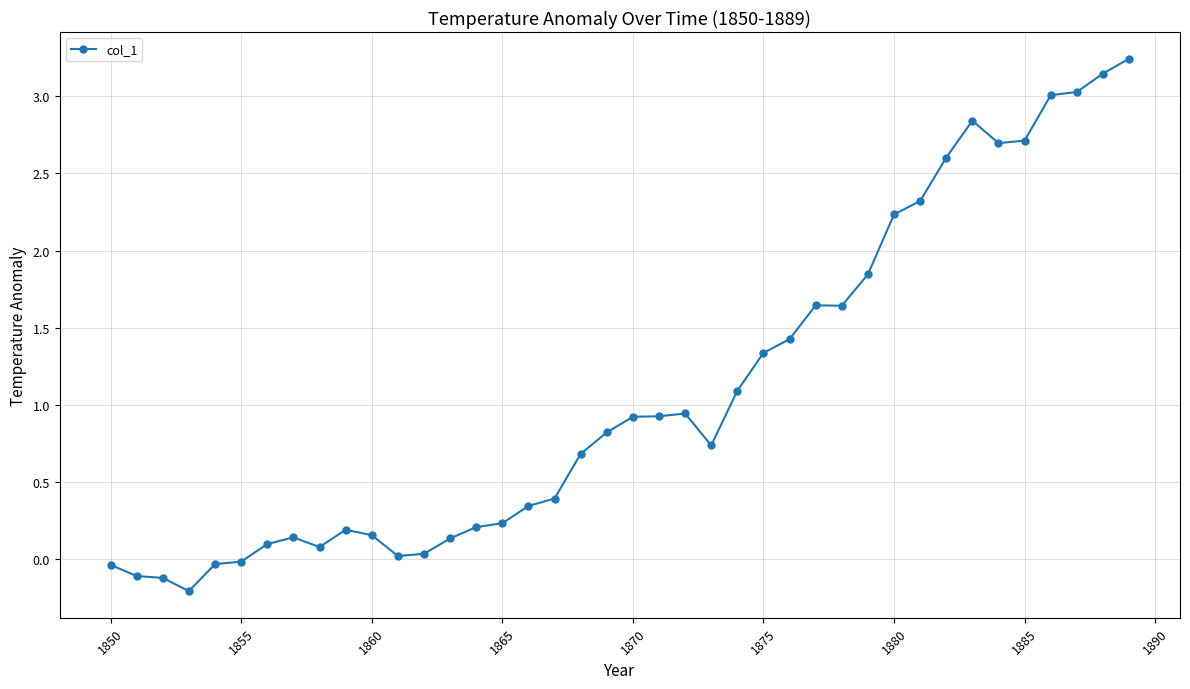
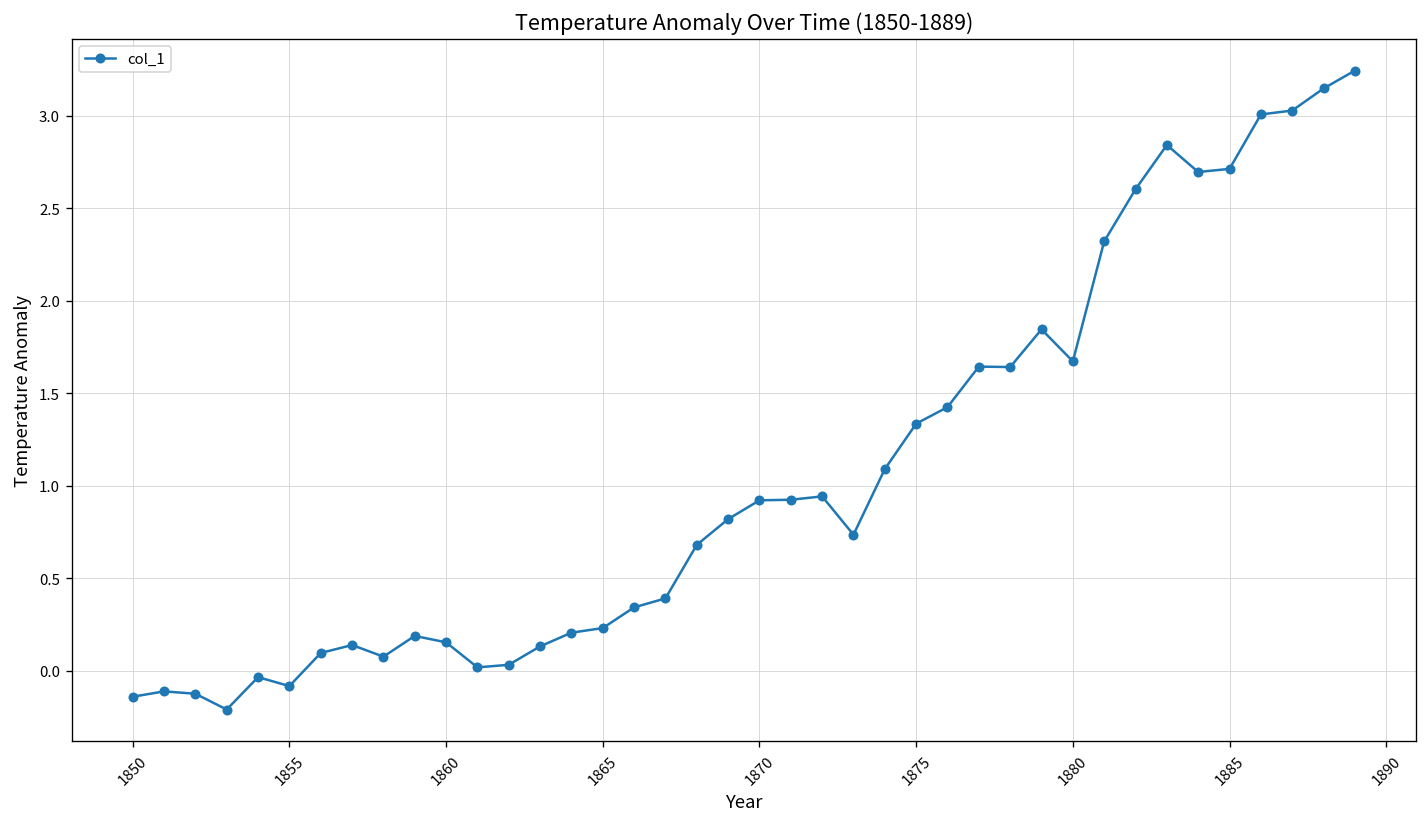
1850: -0.04 -> -0.14
1855: -0.02 -> -0.08
1880: 2.23 -> 1.67
